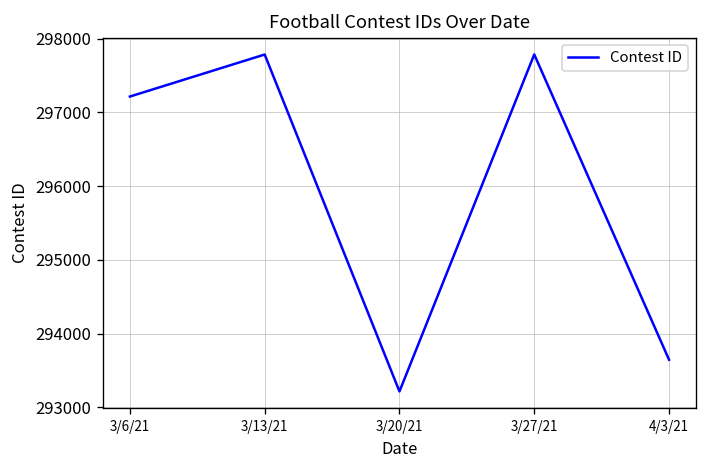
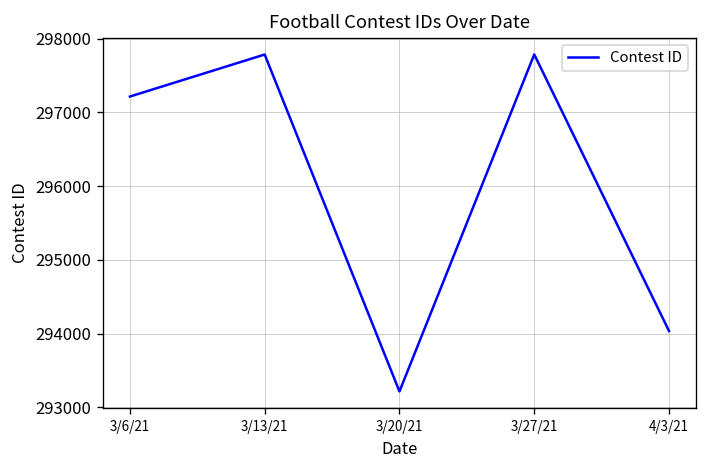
4/3/21: 293600 -> 294000
